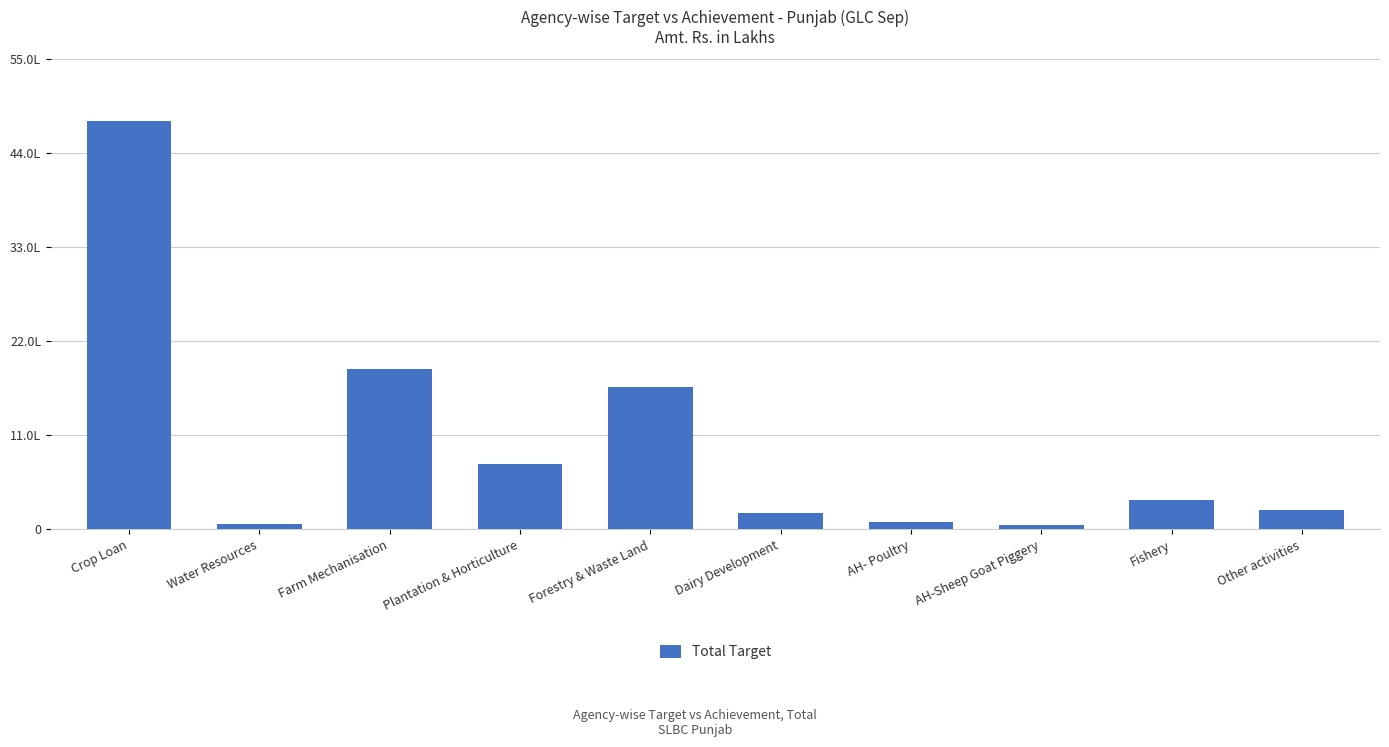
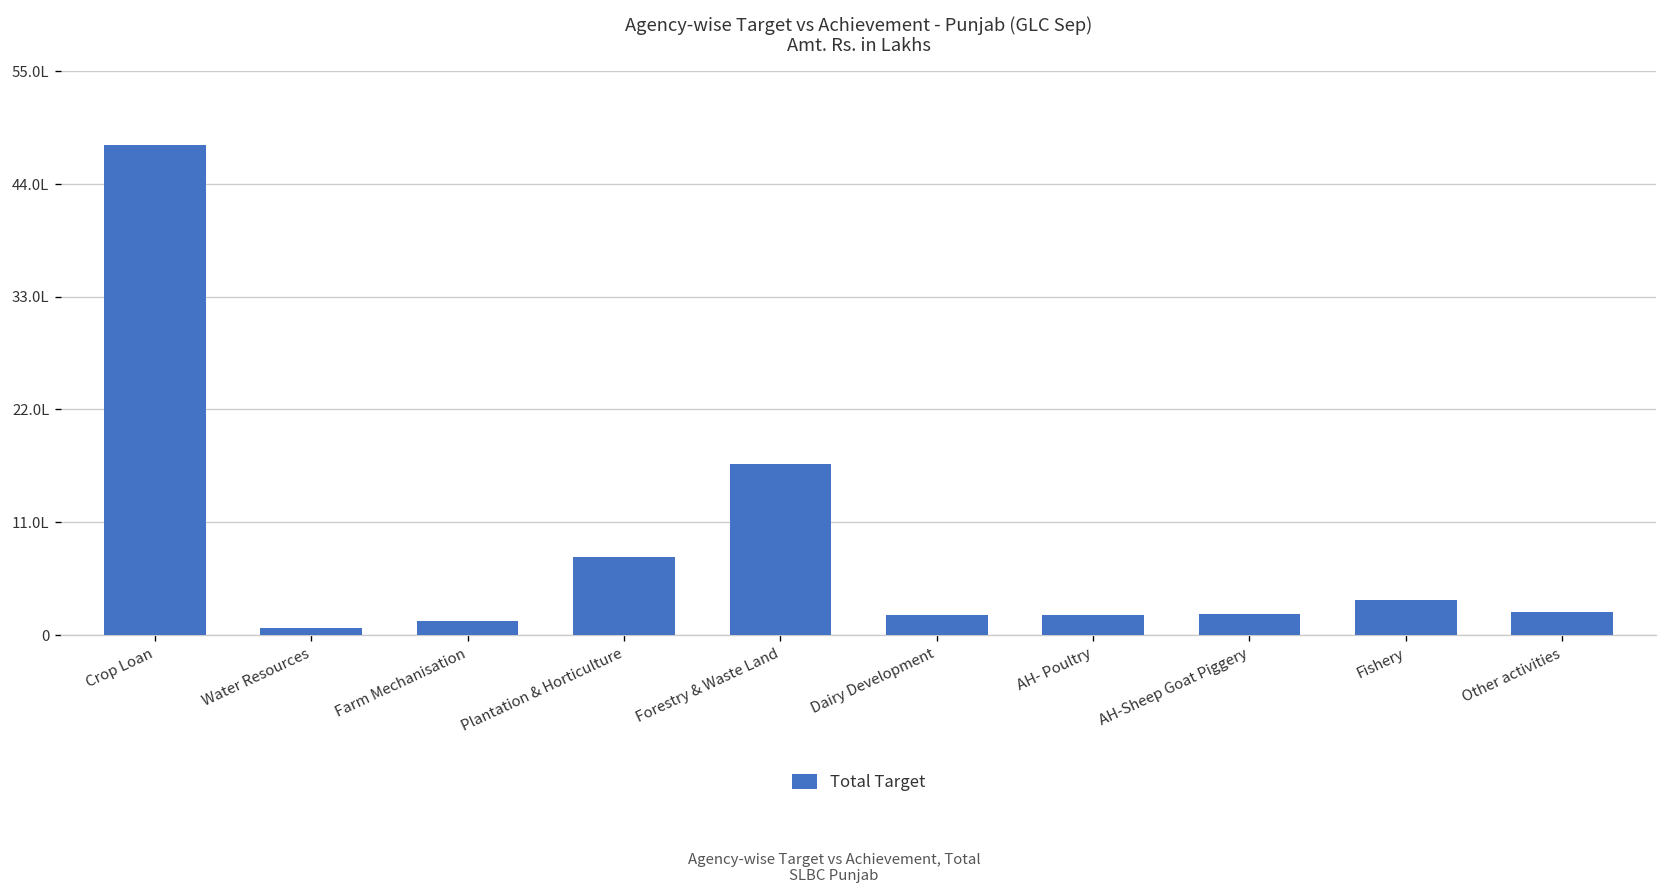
Farm Mechanisation: 19L -> 1L
AH- Poultry: 1L -> 2L
AH-Sheep Goat Piggery: 1L -> 2L
